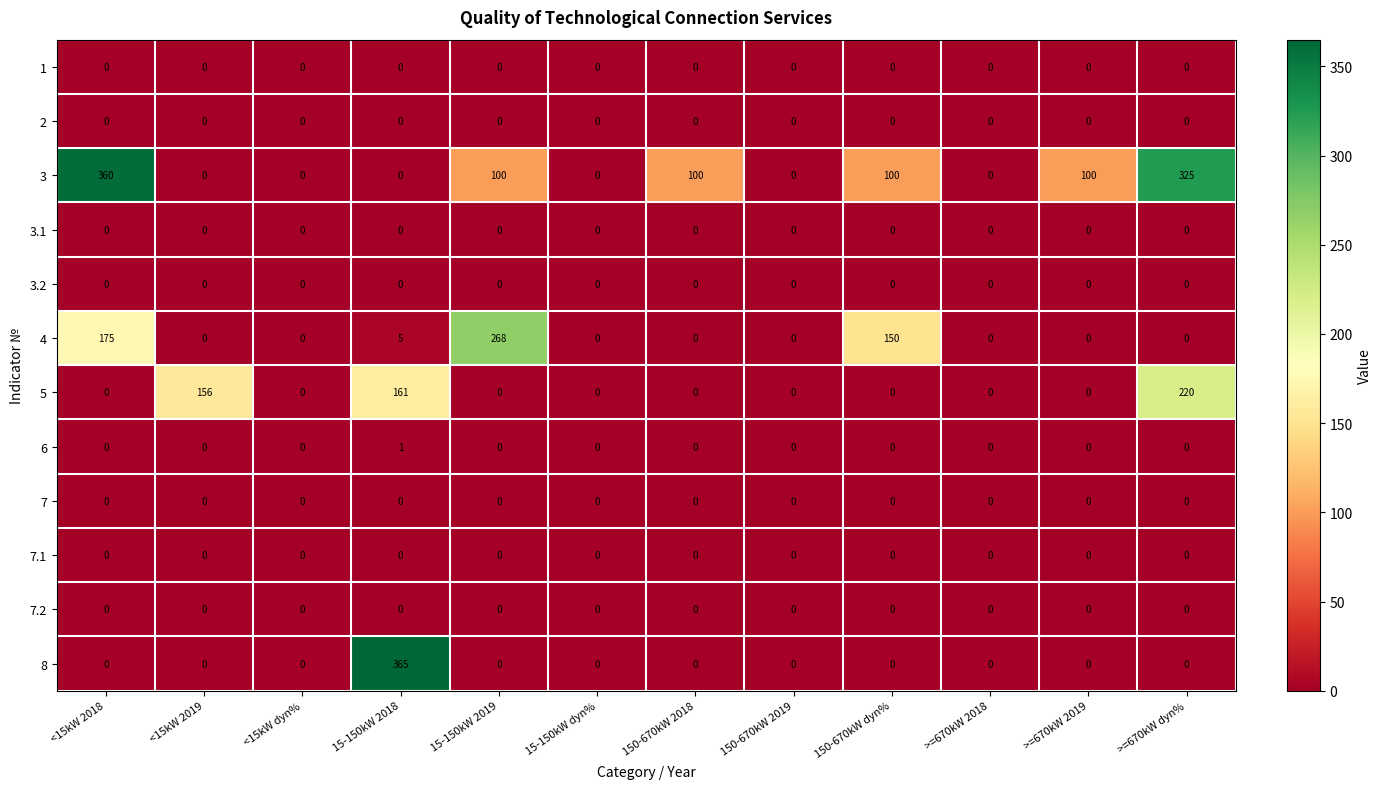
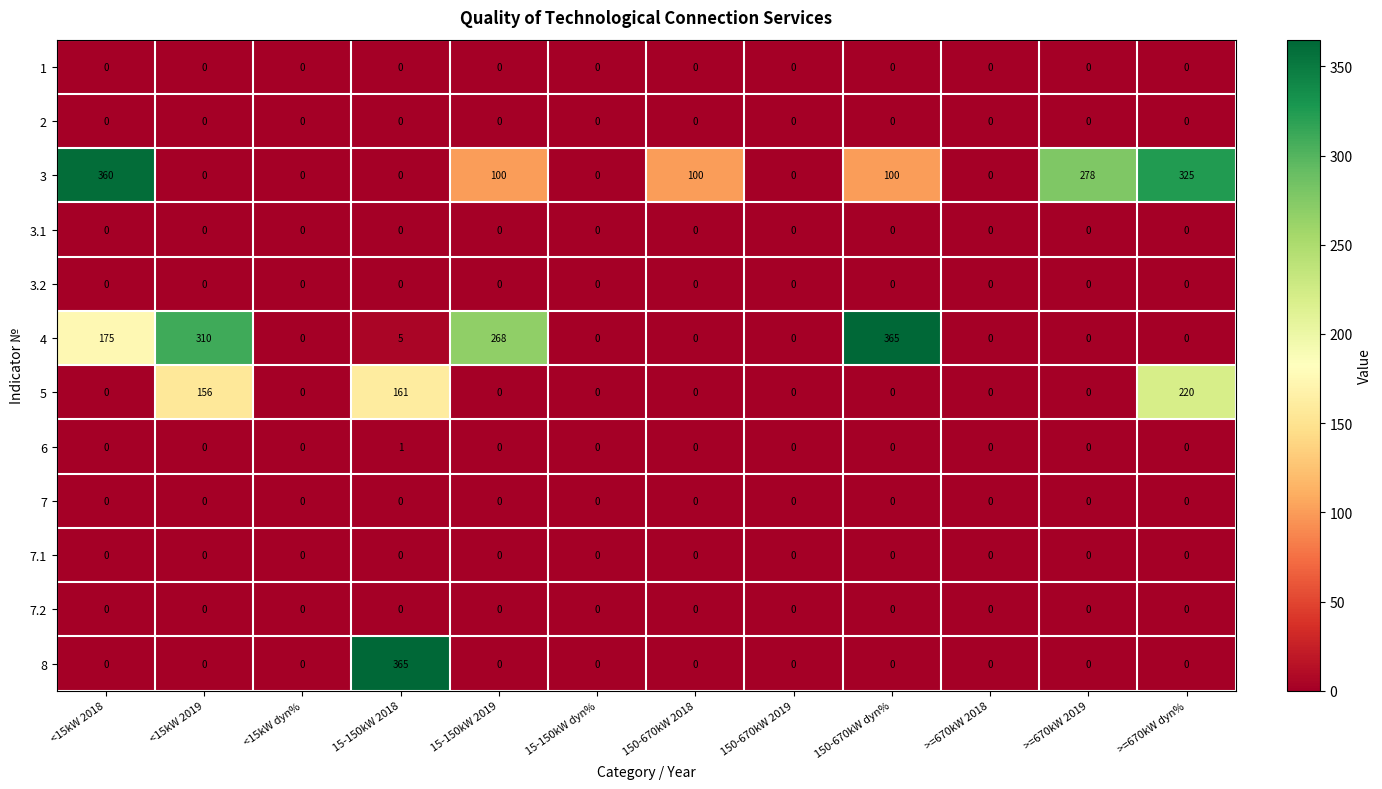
3, >=670kW 2019: 100 -> 278
4, <15kW 2019: 0 -> 310
4, 150-670kW dyn%: 150 -> 365
